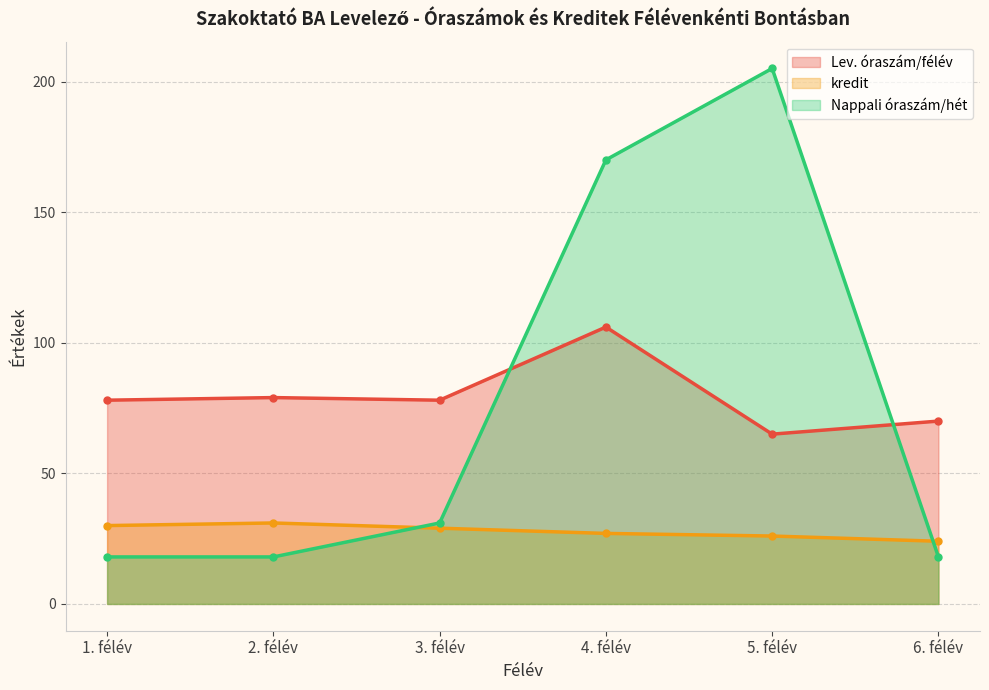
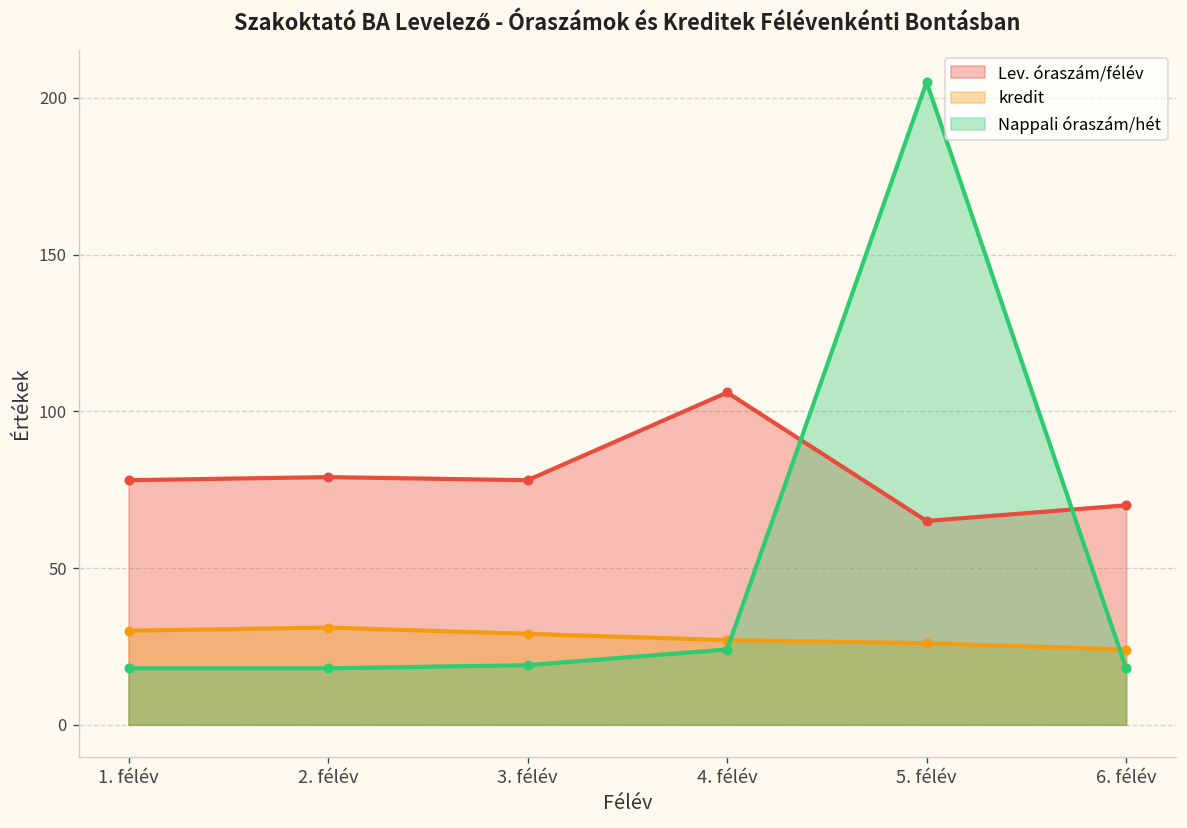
Nappali óraszám/hét, 3. félév: 31 -> 19
Nappali óraszám/hét, 4. félév: 170 -> 24
